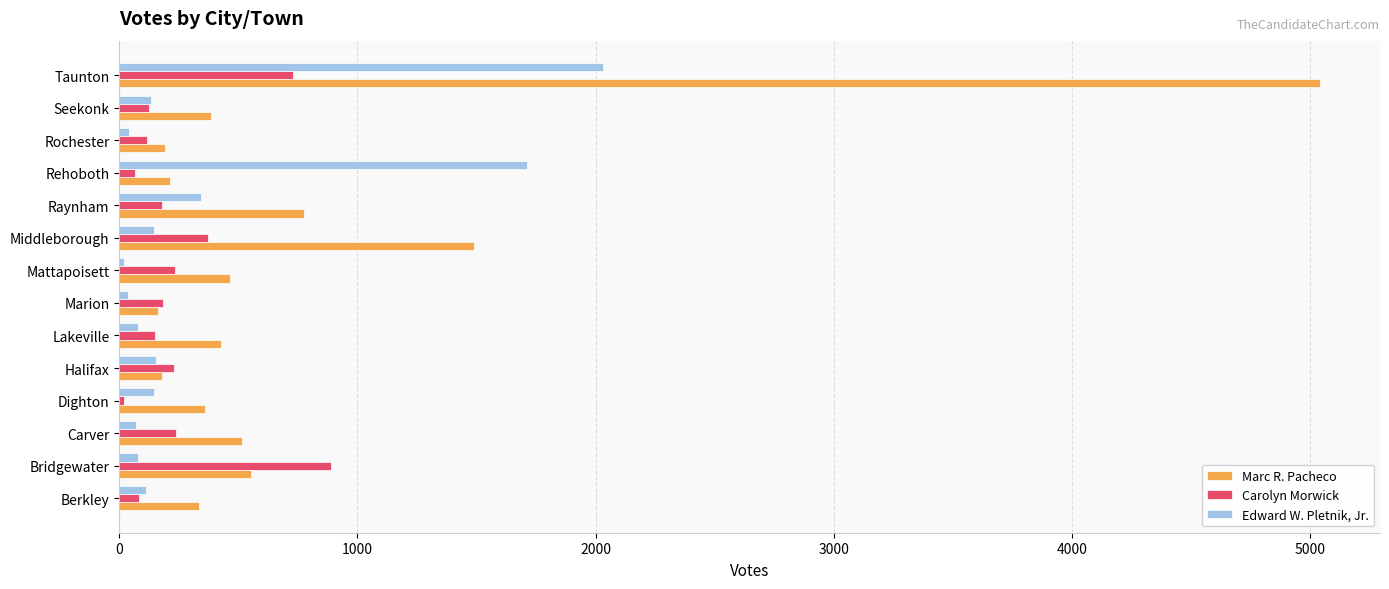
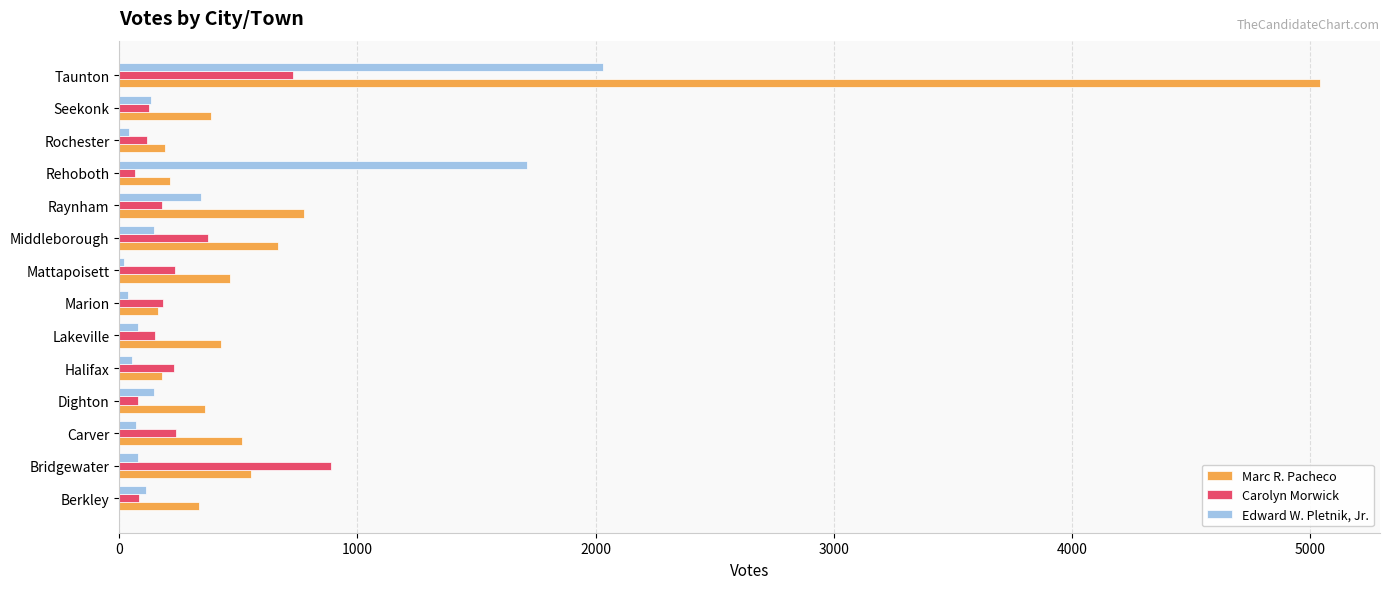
Marc R. Pacheco, Middleborough: 1490 -> 670
Edward W. Pletnik, Jr., Halifax: 150 -> 50
Carolyn Morwick, Dighton: 20 -> 80
